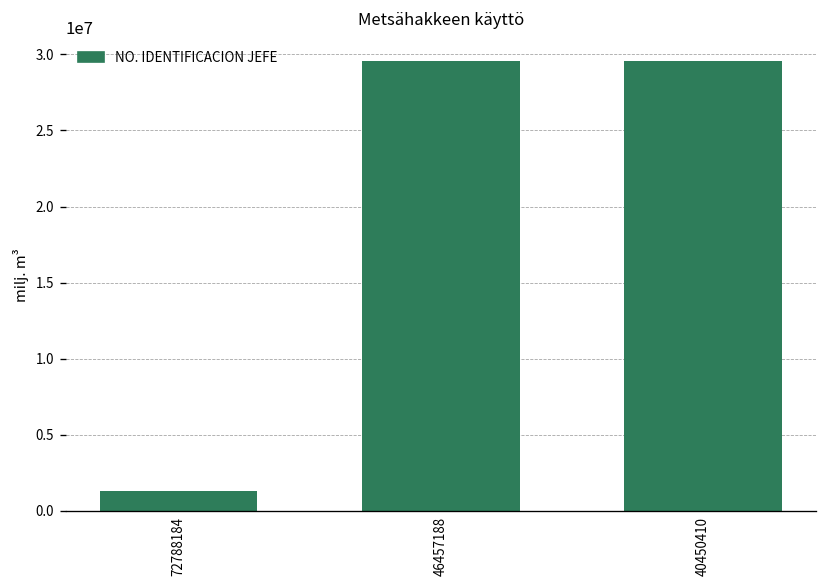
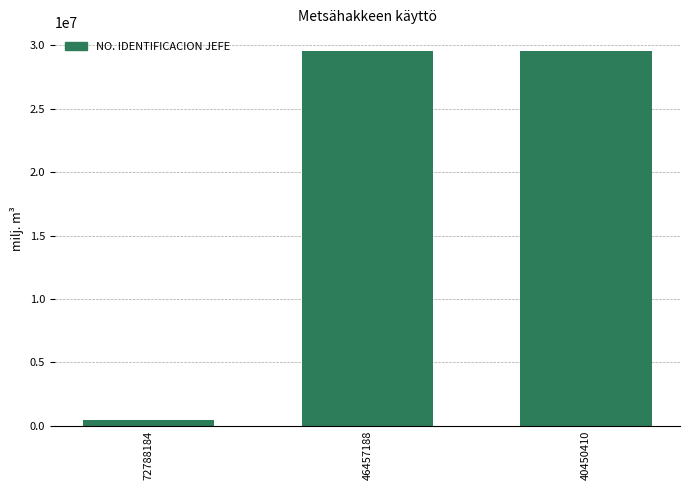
72788184: 1300000 -> 500000
